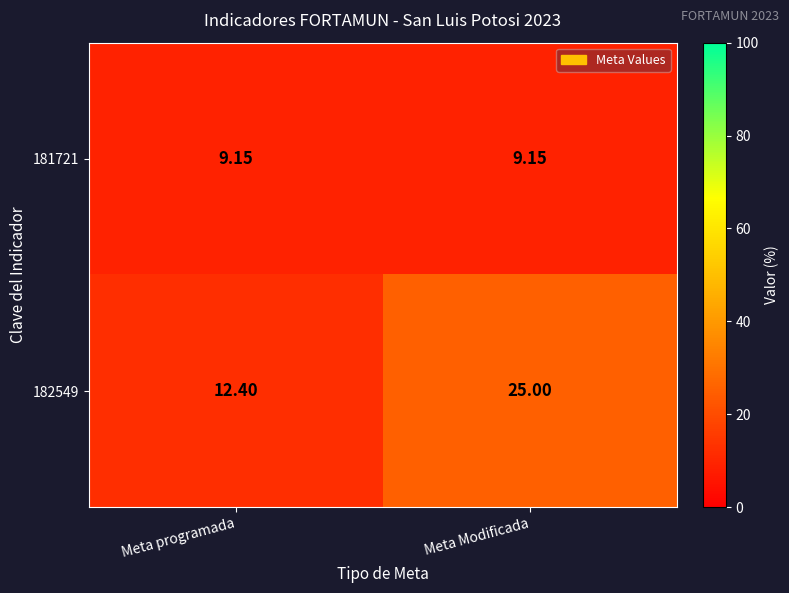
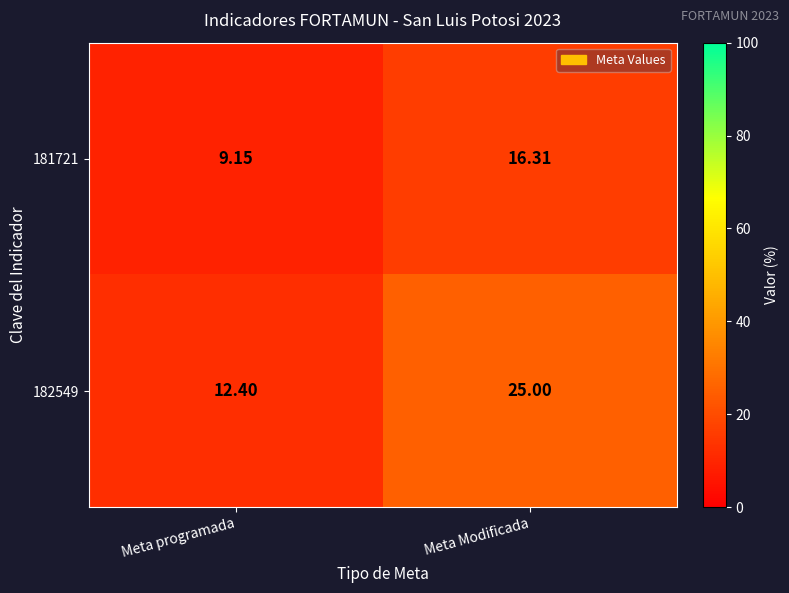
181721, Meta Modificada: 9.15 -> 16.31
